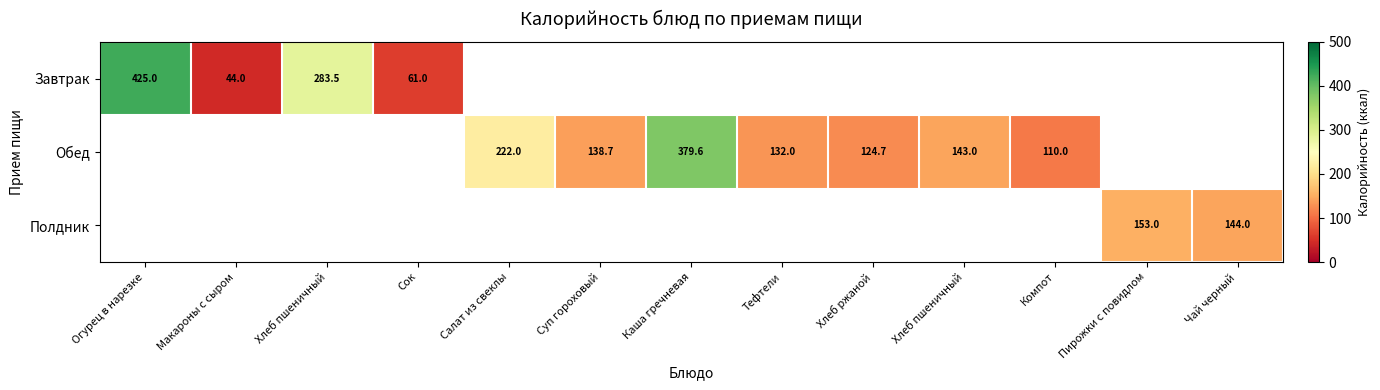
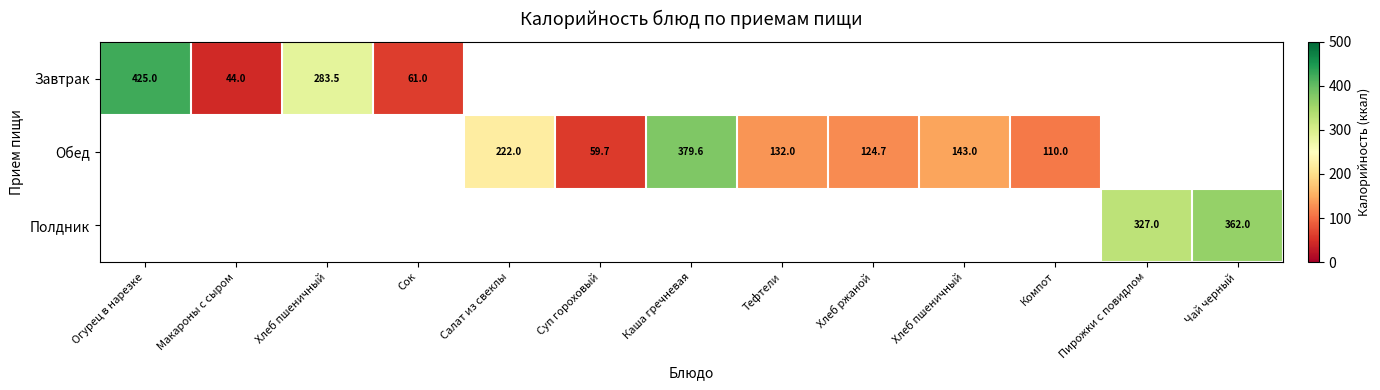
Обед, Суп гороховый: 138.7 -> 59.7
Полдник, Пирожки с повидлом: 153.0 -> 327.0
Полдник, Чай черный: 144.0 -> 362.0
